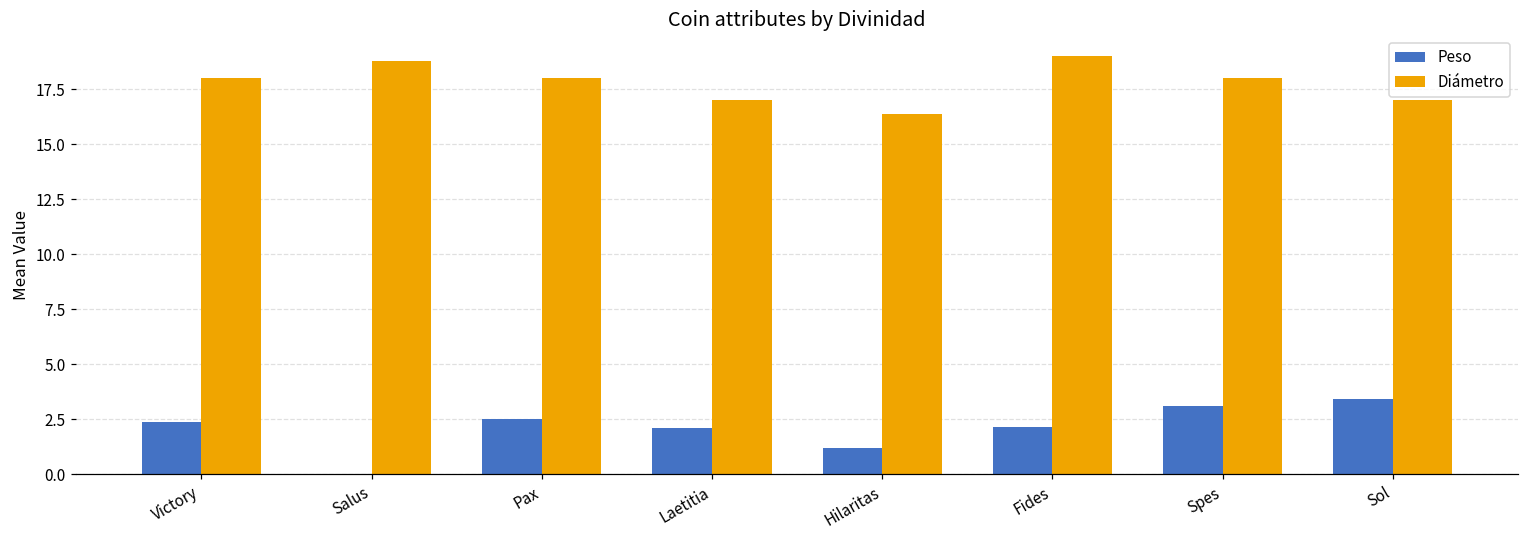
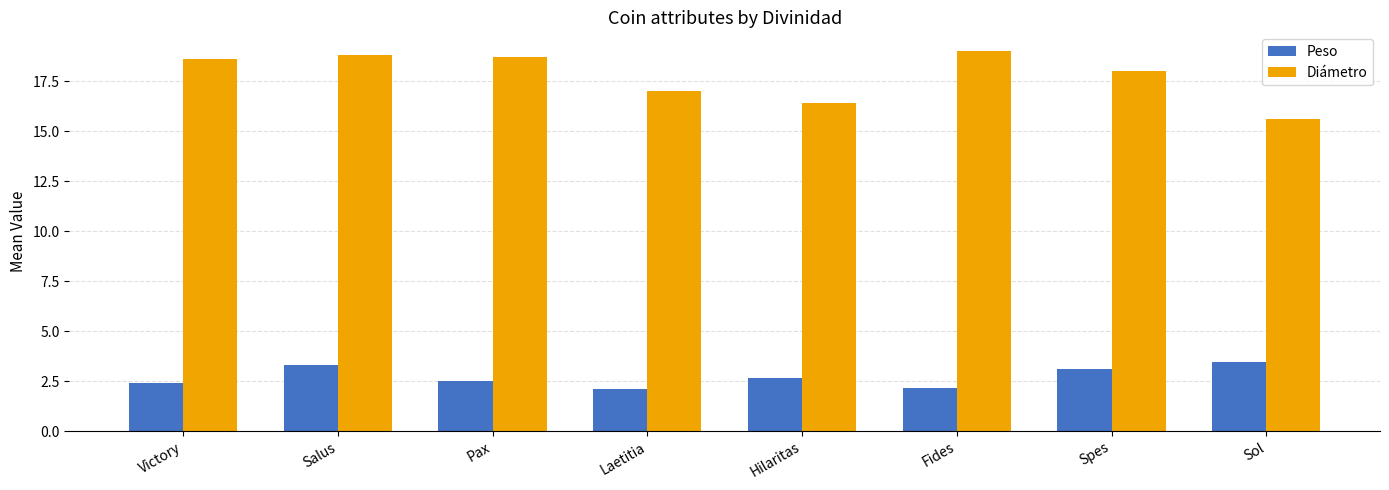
Diámetro, Victory: 18.0 -> 18.6
Peso, Salus: 0.0 -> 3.3
Diámetro, Pax: 18.0 -> 18.7
Peso, Hilaritas: 1.2 -> 2.7
Diámetro, Sol: 17.0 -> 15.6
